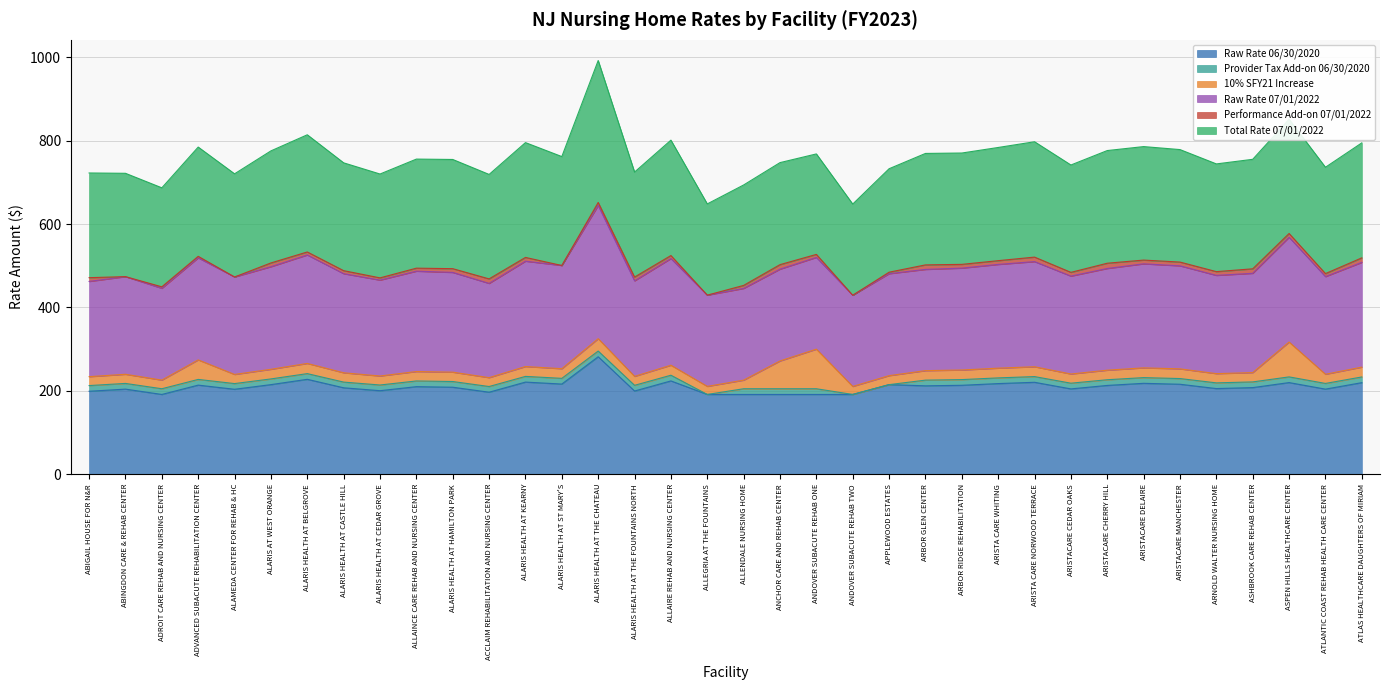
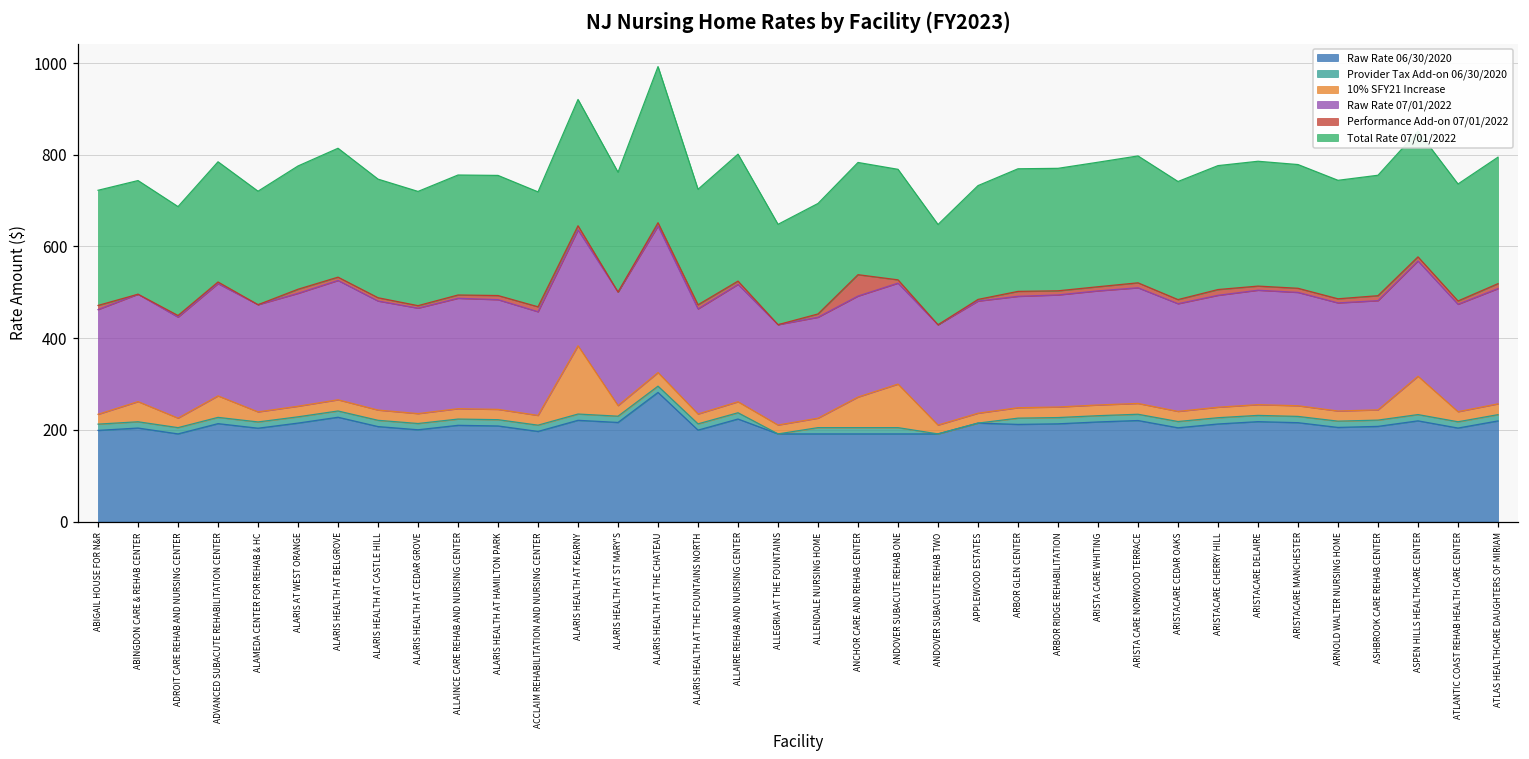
10% SFY21 Increase, ABINGDON CARE & REHAB CENTER: 20 -> 40
10% SFY21 Increase, ALARIS HEALTH AT KEARNY: 20 -> 150
Performance Add-on 07/01/2022, ANCHOR CARE AND REHAB CENTER: 10 -> 50
